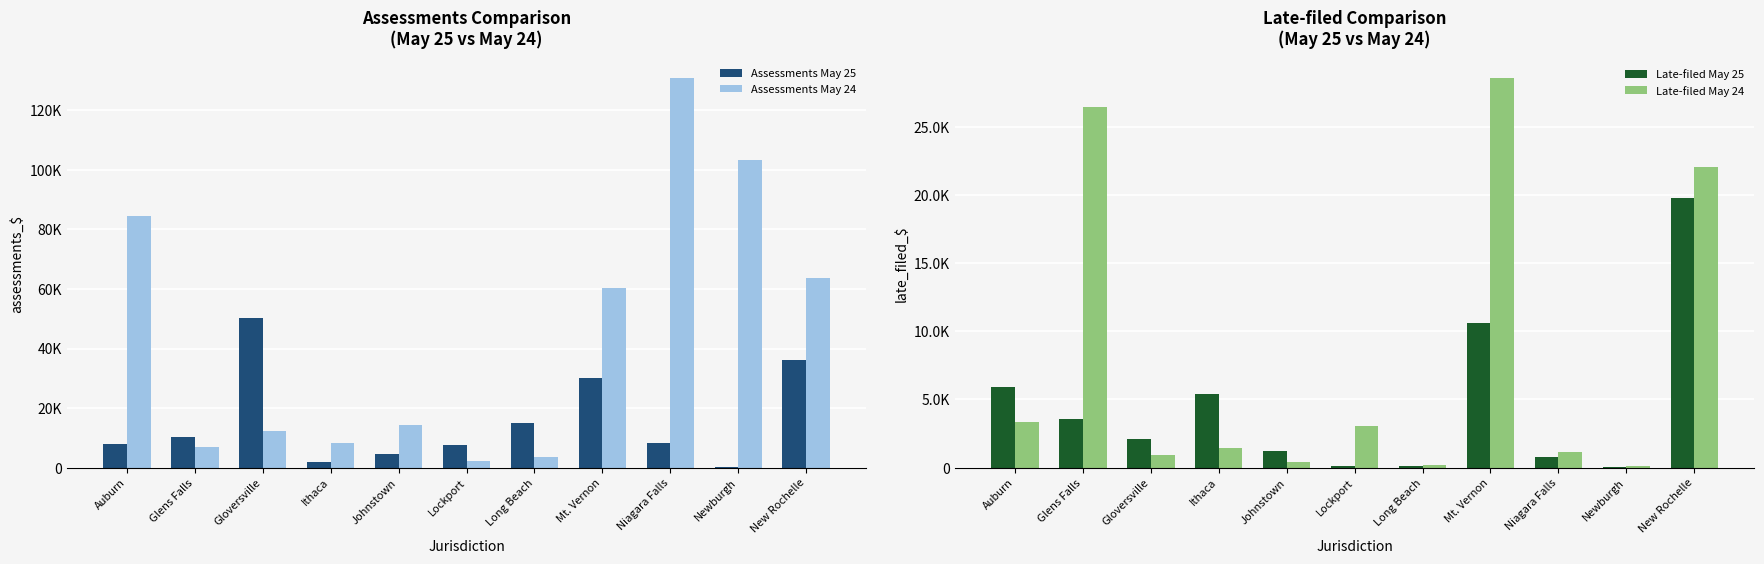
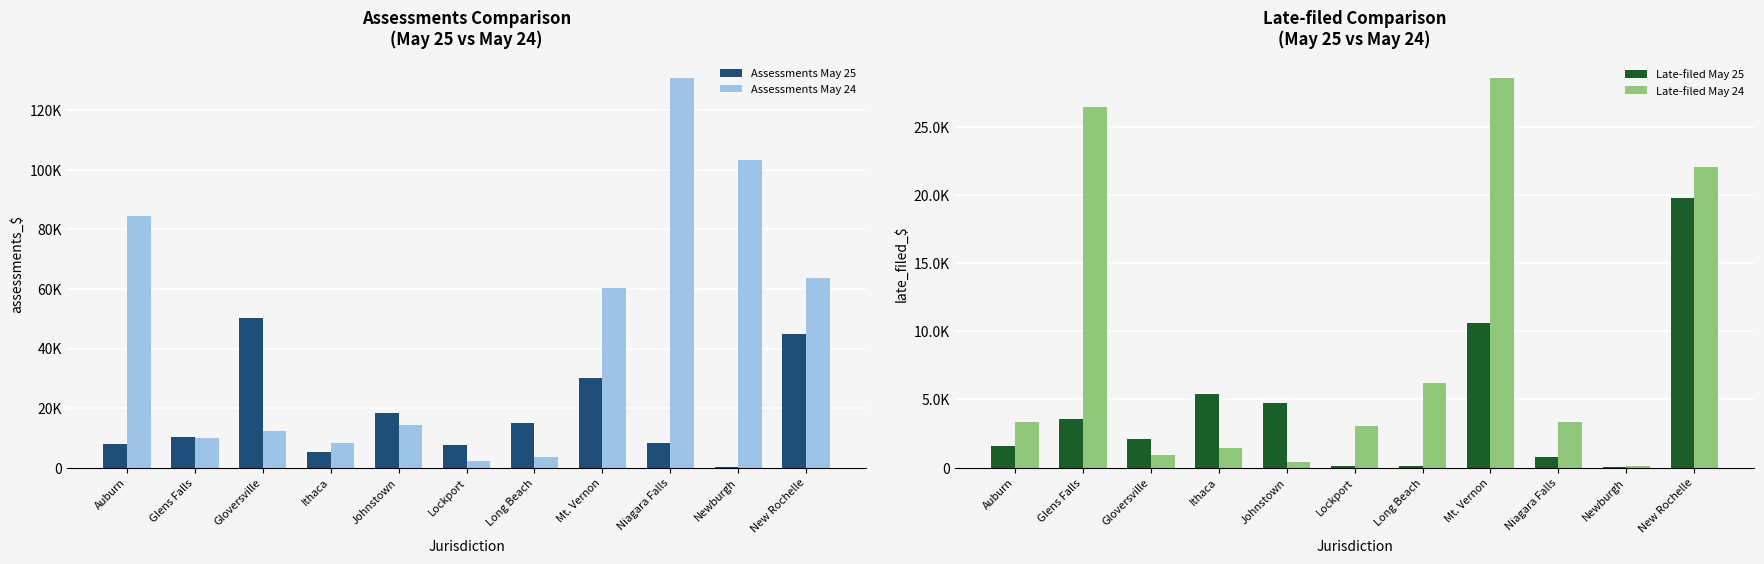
Assessments Comparison (May 25 vs May 24), Assessments May 24, Glens Falls: 7000 -> 10000
Assessments Comparison (May 25 vs May 24), Assessments May 25, Ithaca: 2000 -> 5000
Assessments Comparison (May 25 vs May 24), Assessments May 25, Johnstown: 5000 -> 18000
Assessments Comparison (May 25 vs May 24), Assessments May 25, New Rochelle: 36000 -> 45000
Late-filed Comparison (May 25 vs May 24), Late-filed May 25, Auburn: 5900 -> 1600
Late-filed Comparison (May 25 vs May 24), Late-filed May 25, Johnstown: 1200 -> 4700
Late-filed Comparison (May 25 vs May 24), Late-filed May 24, Long Beach: 200 -> 6200
Late-filed Comparison (May 25 vs May 24), Late-filed May 24, Niagara Falls: 1200 -> 3400
